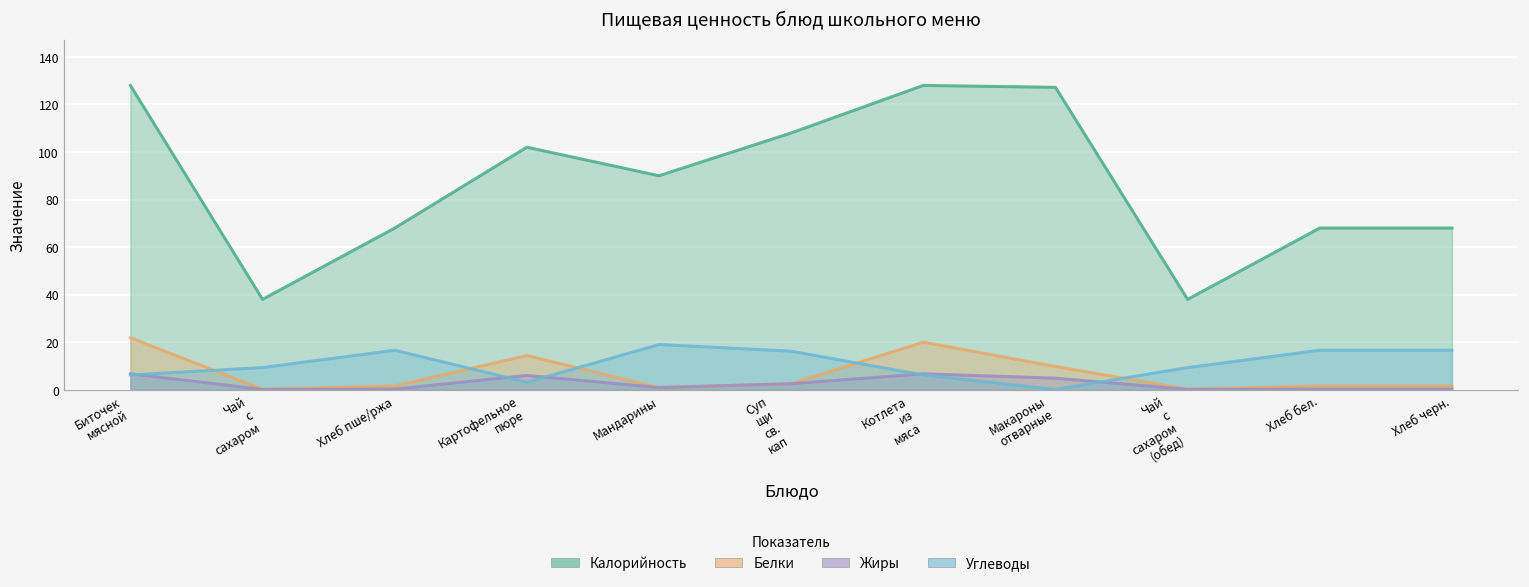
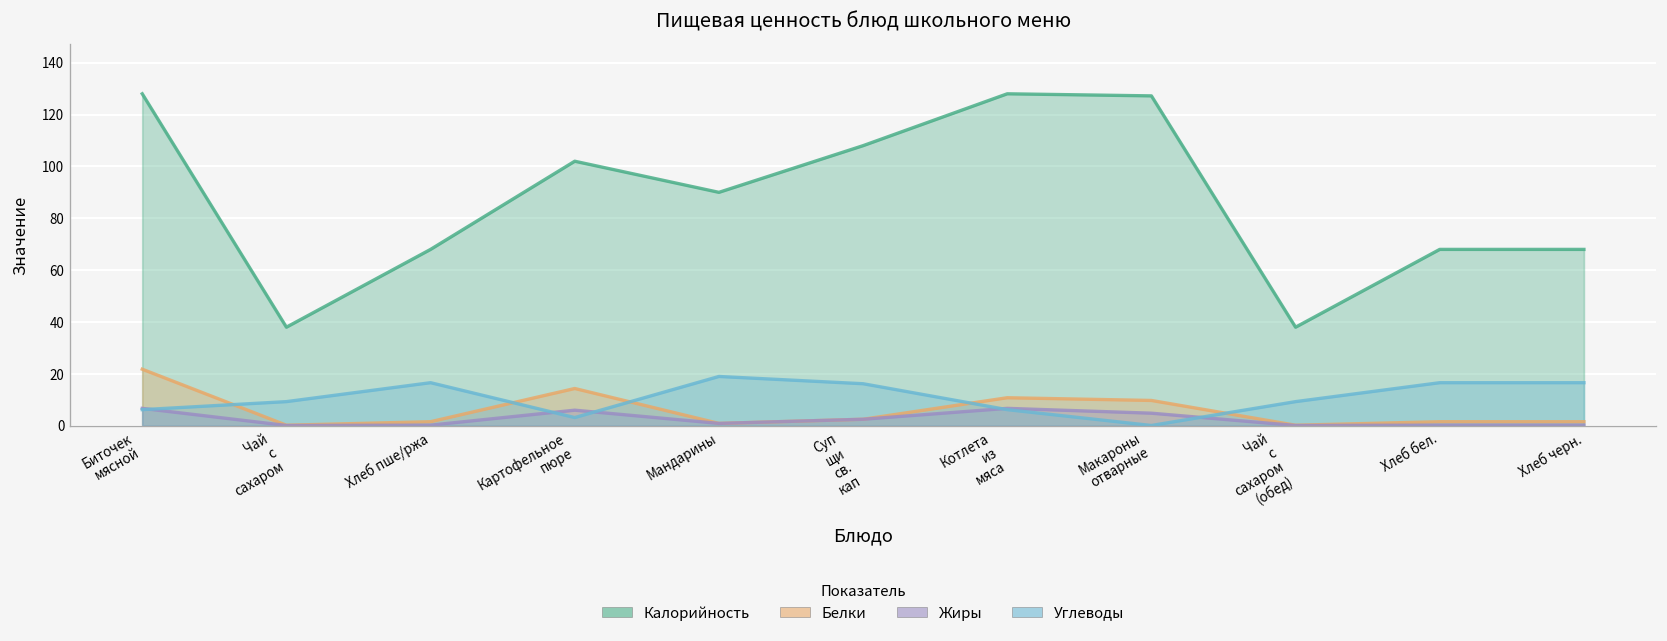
Белки, Котлета из мяса: 20 -> 11
